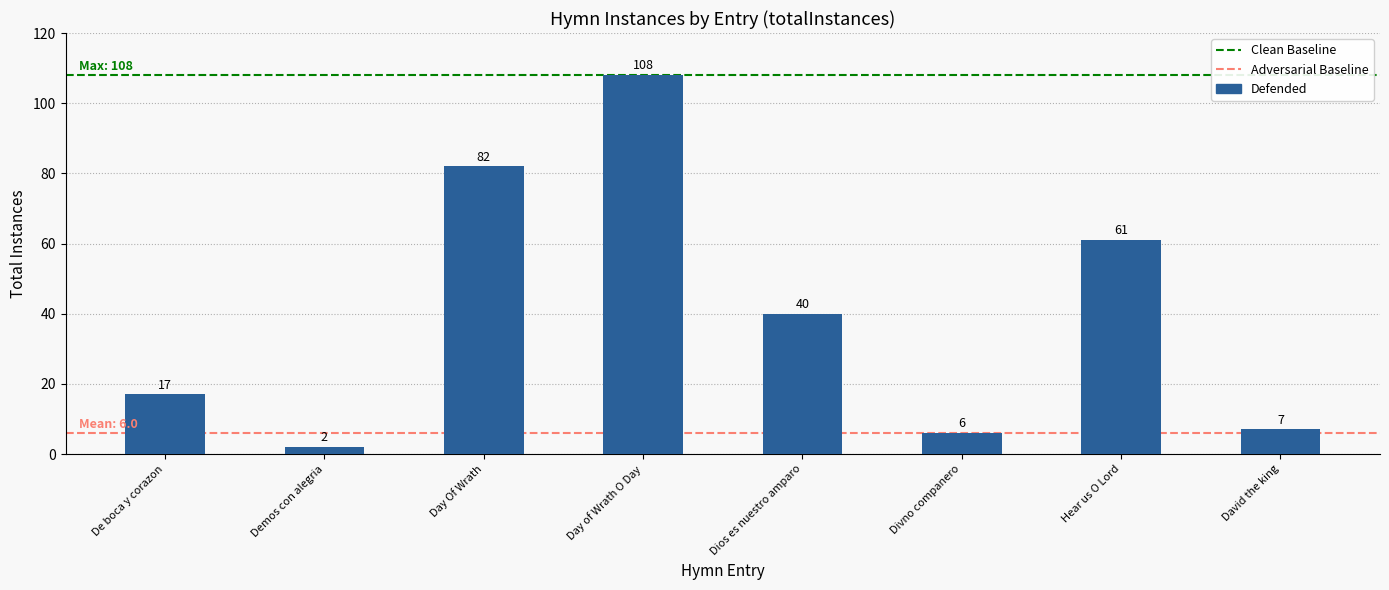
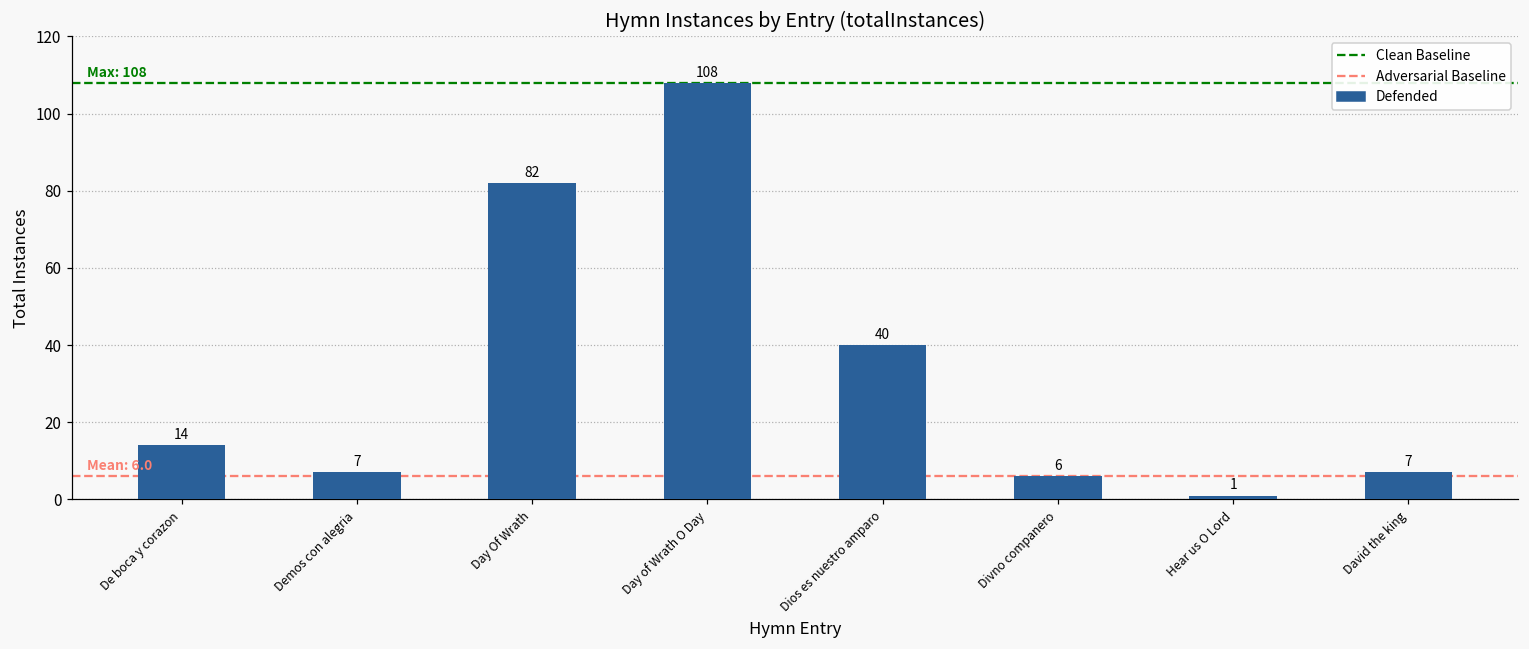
De boca y corazon: 17 -> 14
Demos con alegria: 2 -> 7
Hear us O Lord: 61 -> 1
